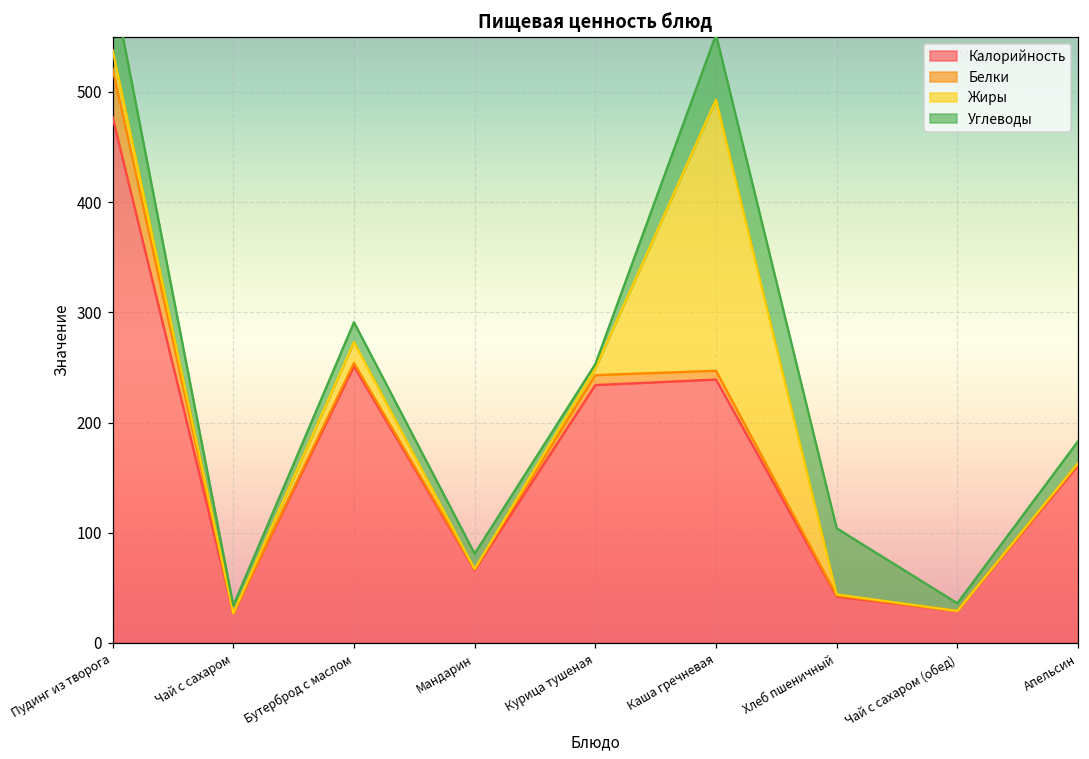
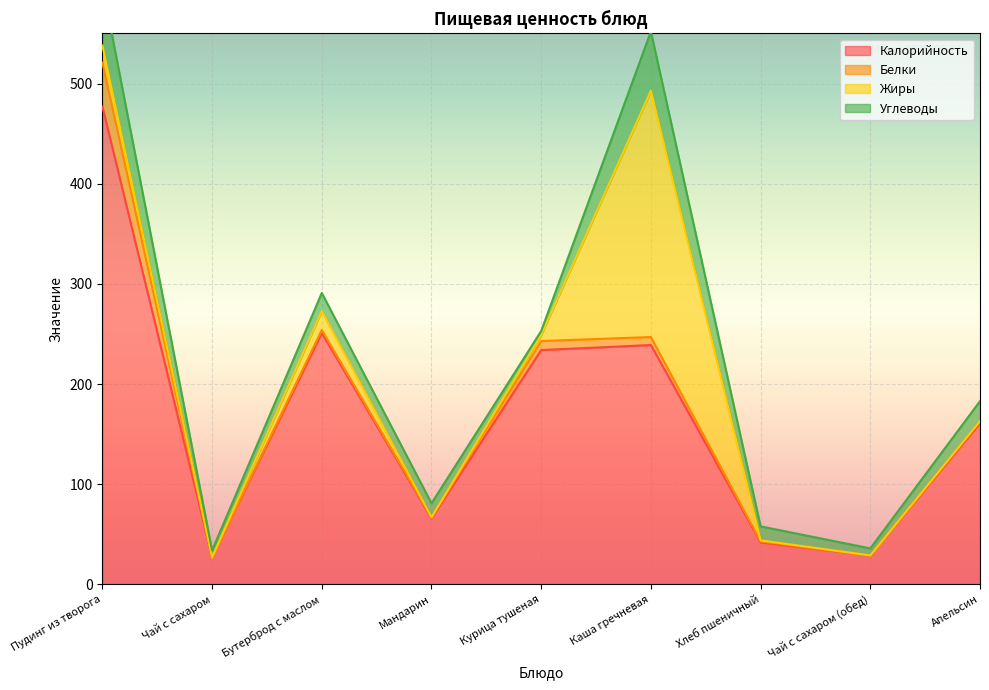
Углеводы, Хлеб пшеничный: 60 -> 14
